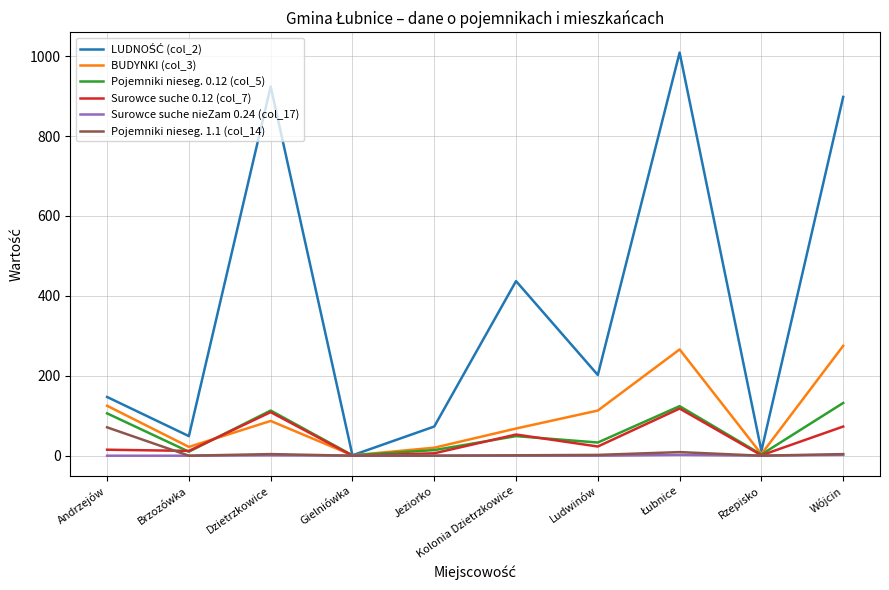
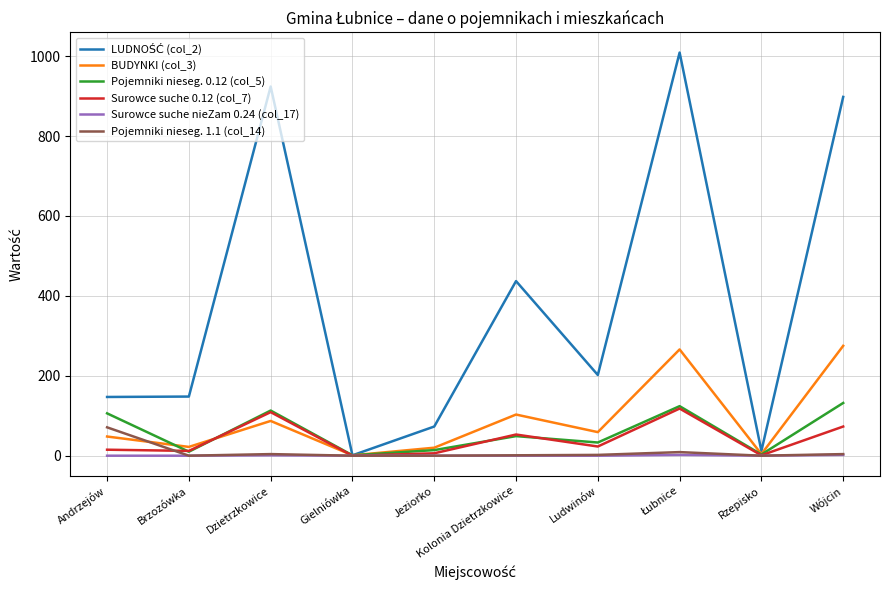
BUDYNKI (col_3), Andrzejów: 130 -> 50
LUDNOŚĆ (col_2), Brzozówka: 50 -> 150
BUDYNKI (col_3), Kolonia Dzietrzkowice: 70 -> 100
BUDYNKI (col_3), Ludwinów: 110 -> 60
